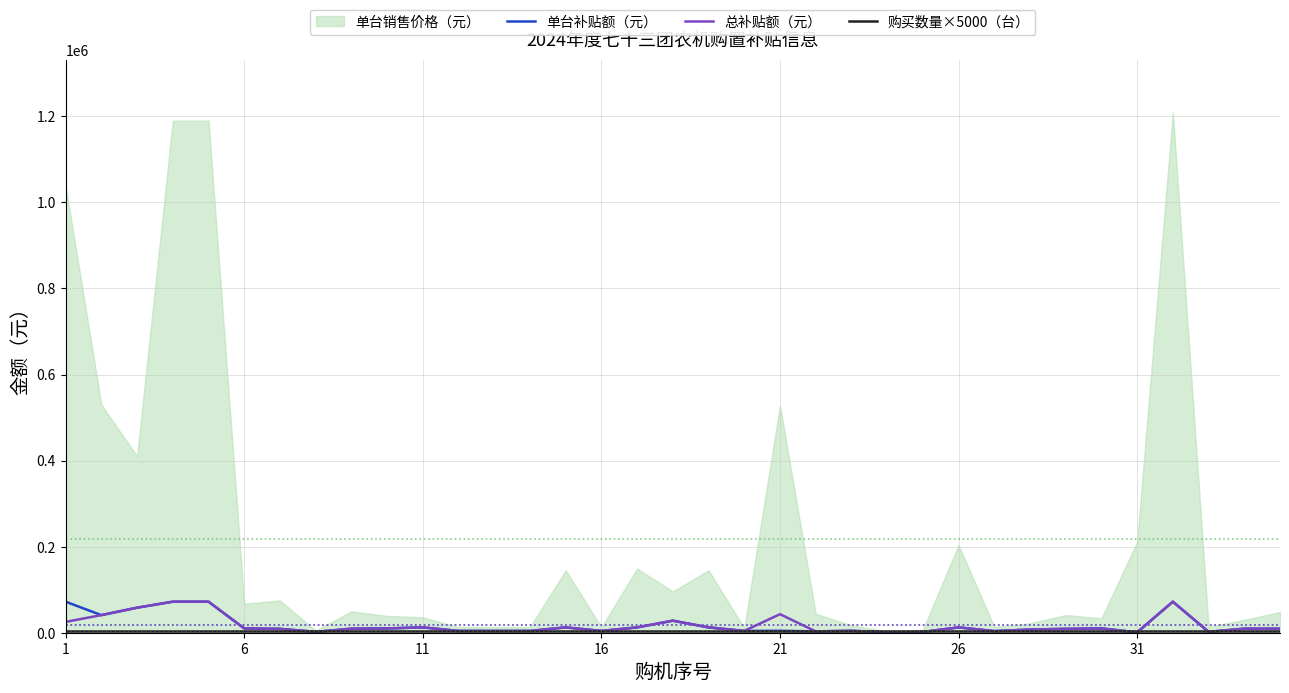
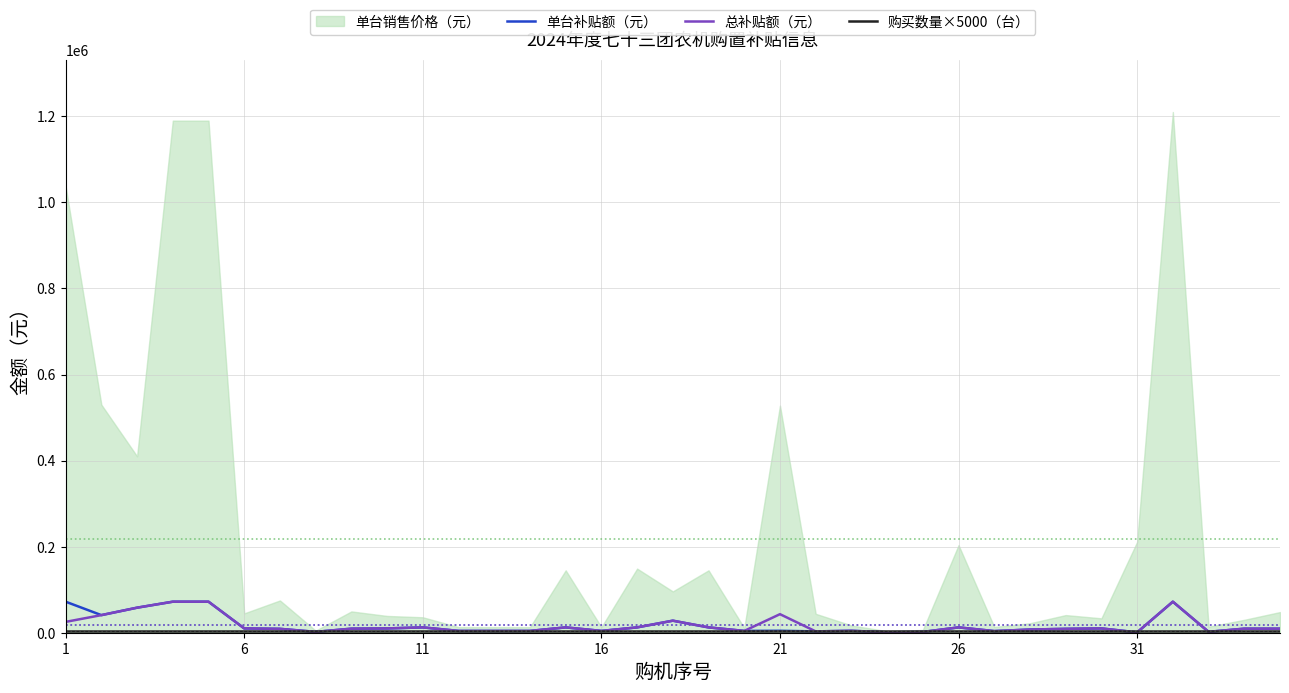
单台销售价格（元）, 6: 70000 -> 50000
